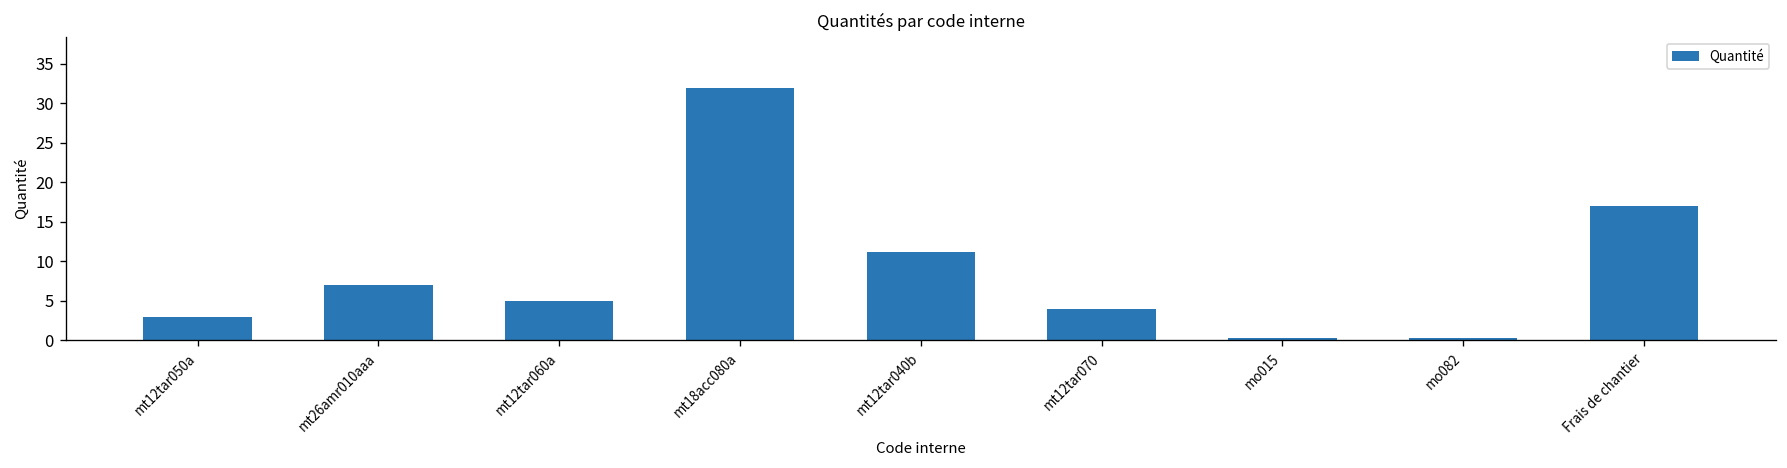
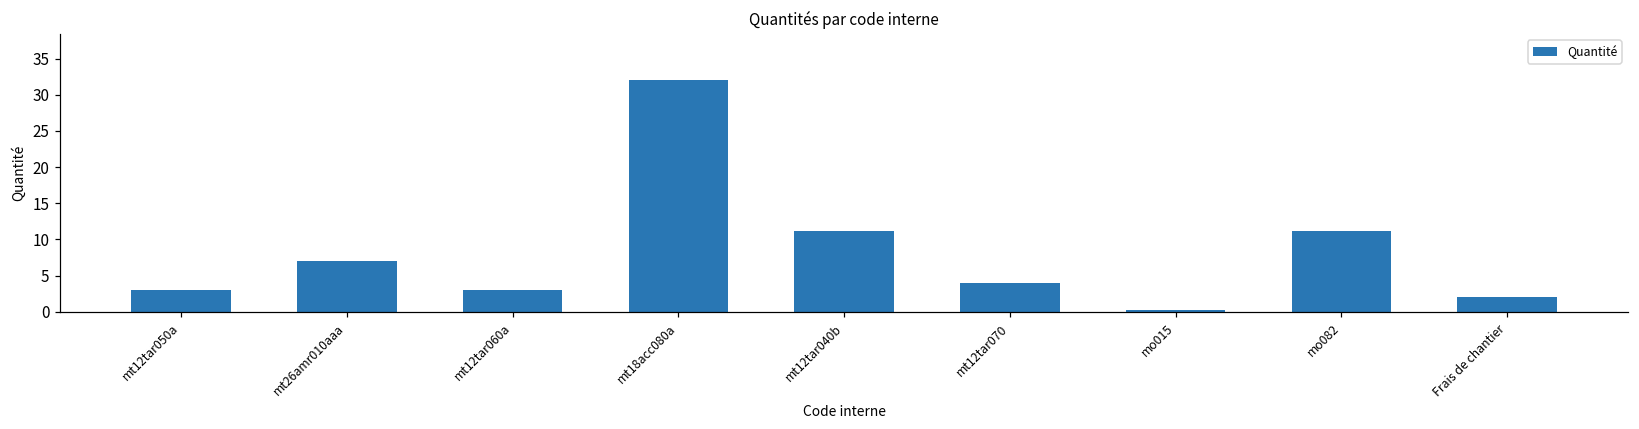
mt12tar060a: 5 -> 3
mo082: 0 -> 11
Frais de chantier: 17 -> 2
